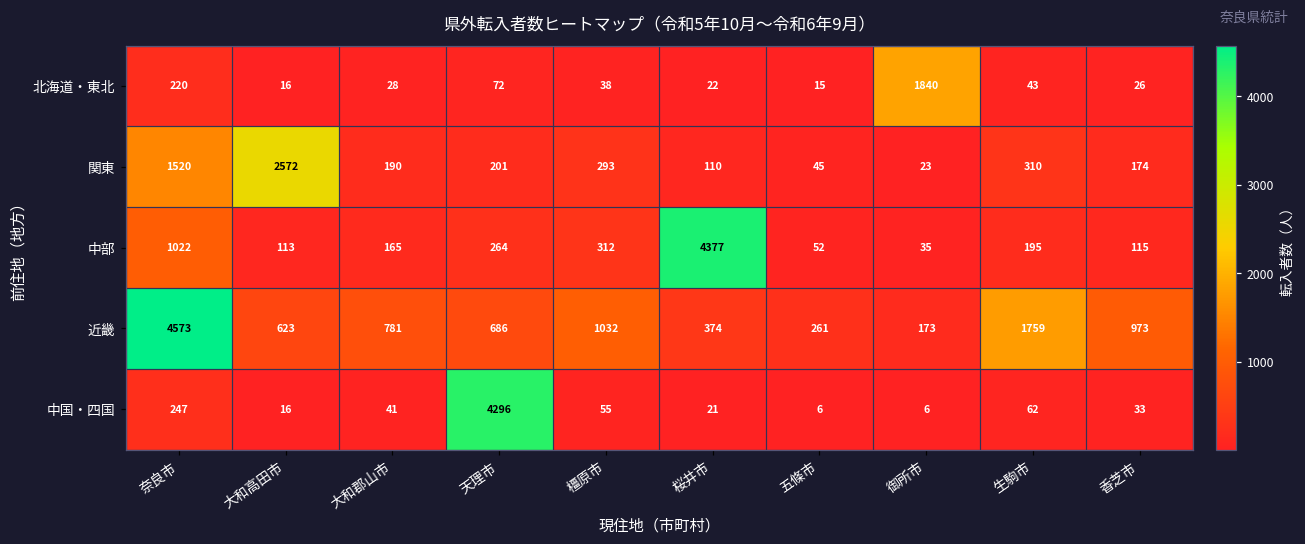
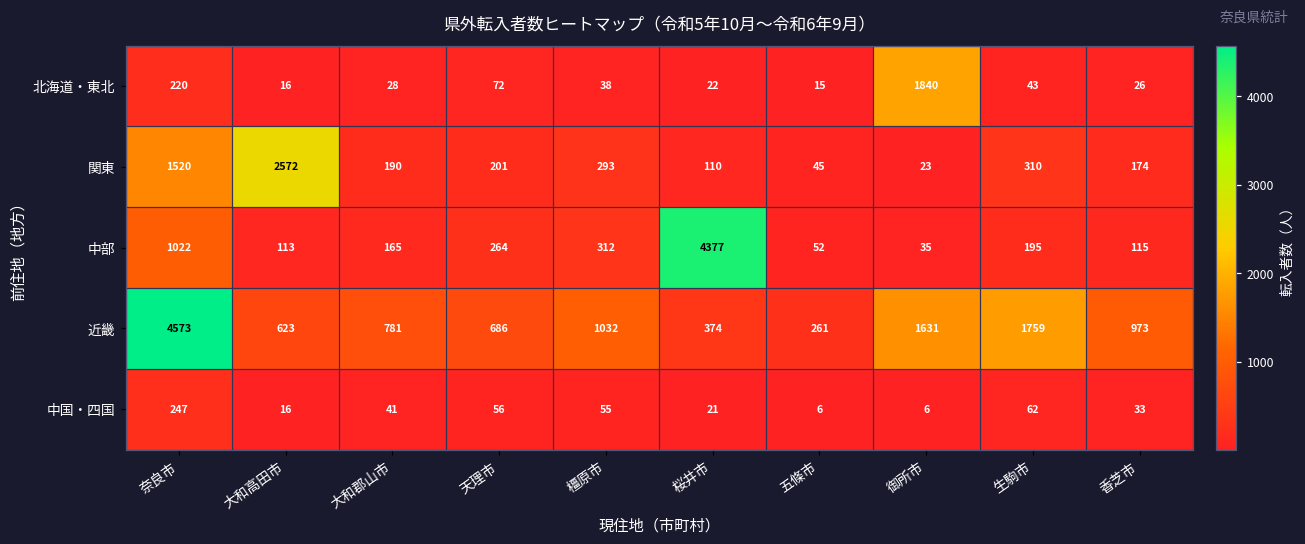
近畿, 御所市: 173 -> 1631
中国・四国, 天理市: 4296 -> 56
